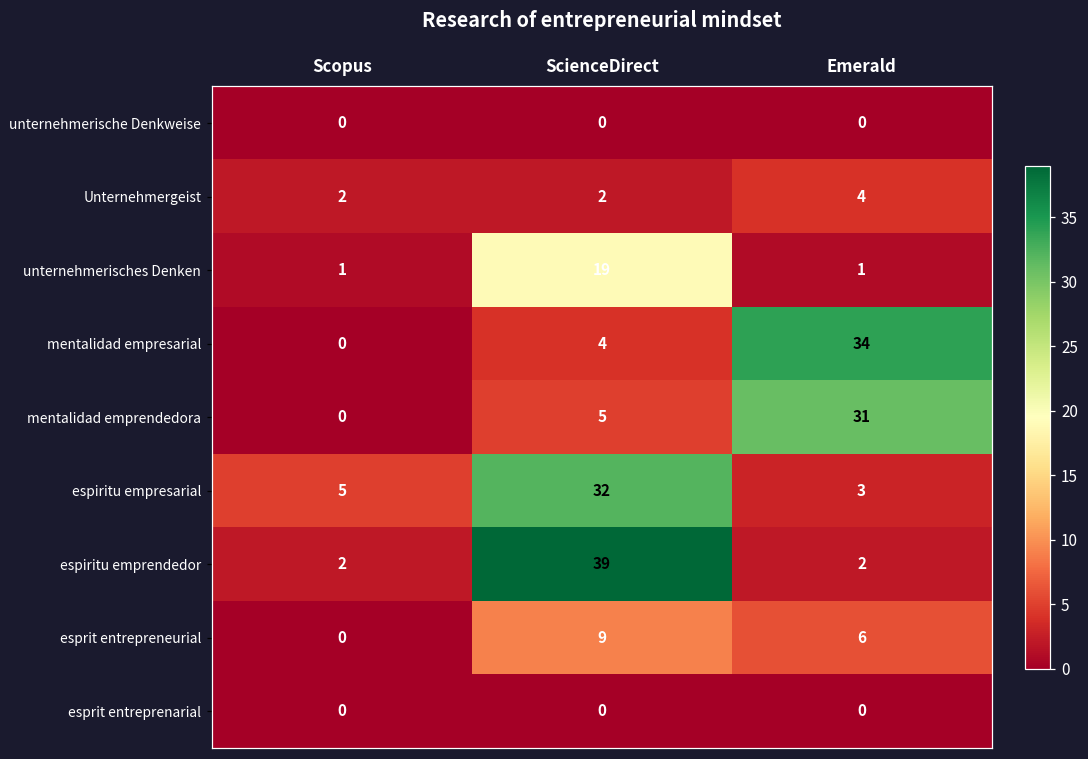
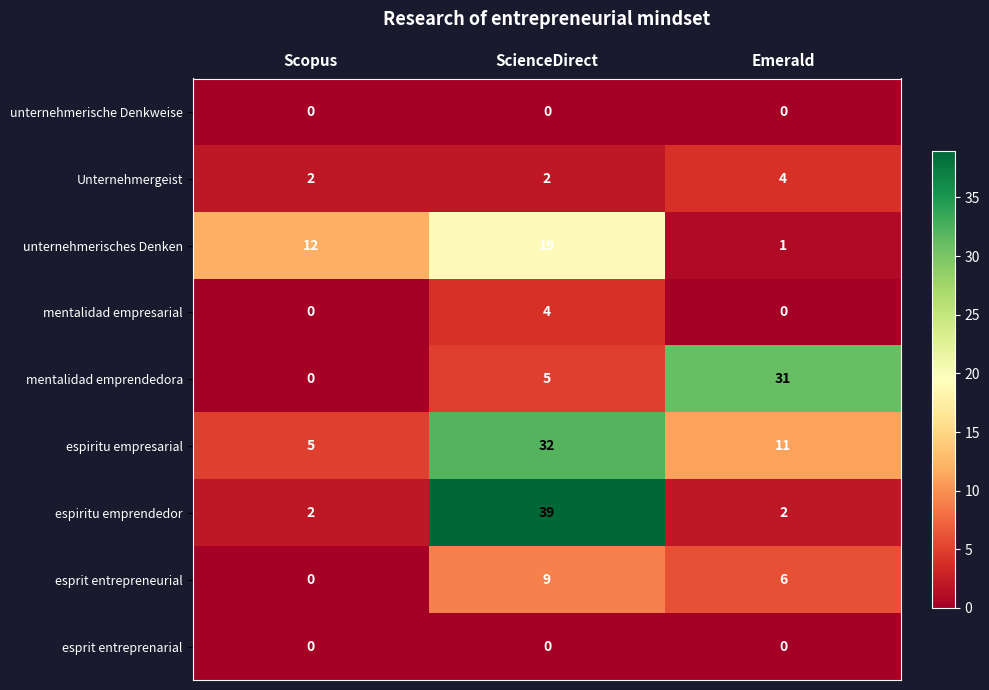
unternehmerisches Denken, Scopus: 1 -> 12
mentalidad empresarial, Emerald: 34 -> 0
espiritu empresarial, Emerald: 3 -> 11
